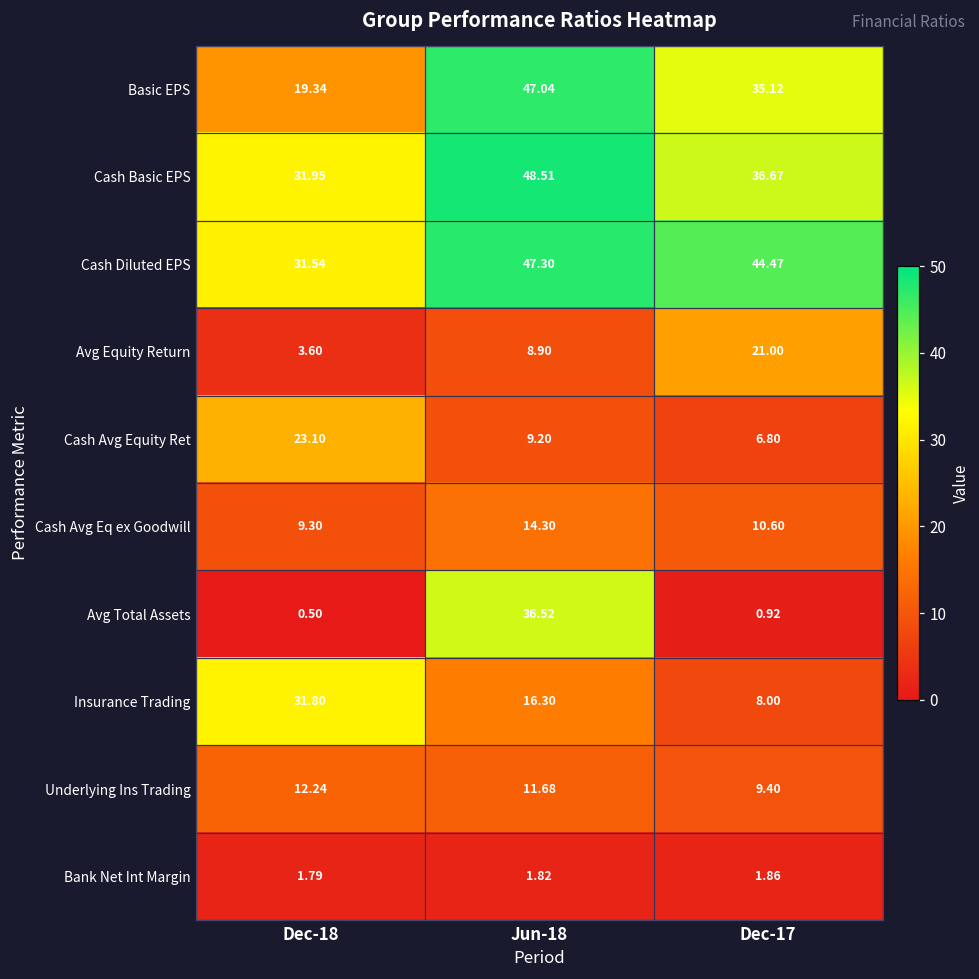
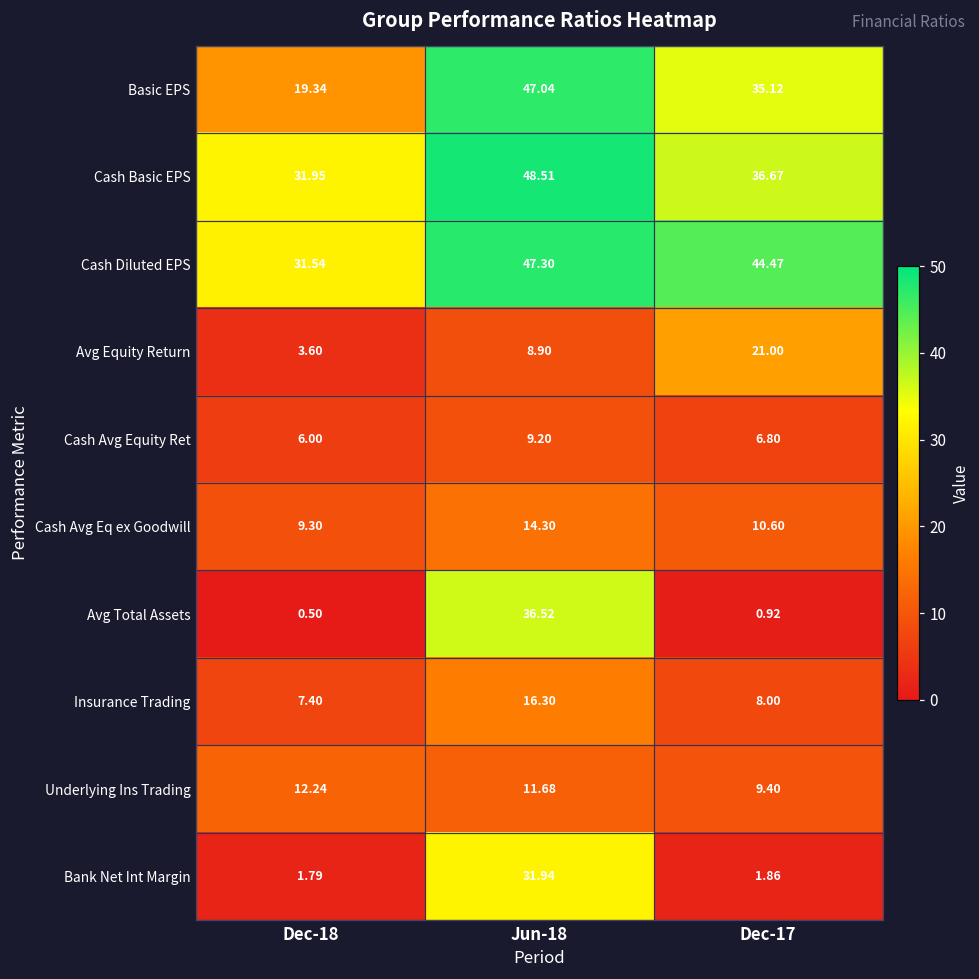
Cash Avg Equity Ret, Dec-18: 23.10 -> 6.00
Insurance Trading, Dec-18: 31.80 -> 7.40
Bank Net Int Margin, Jun-18: 1.82 -> 31.94
